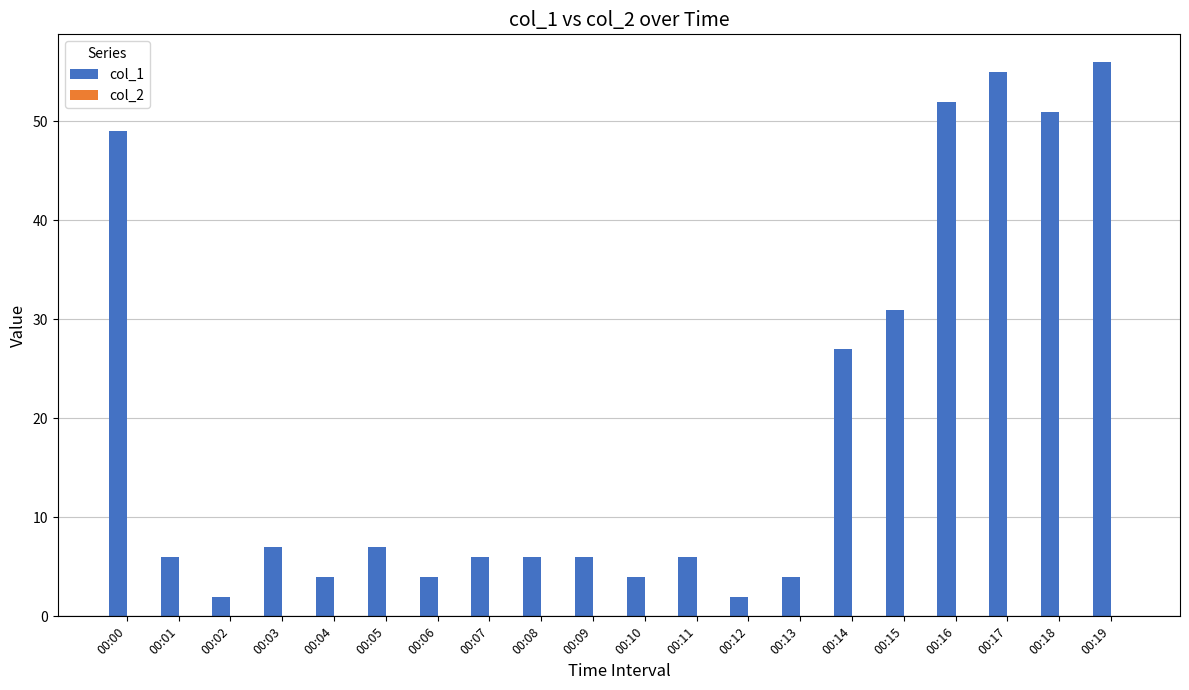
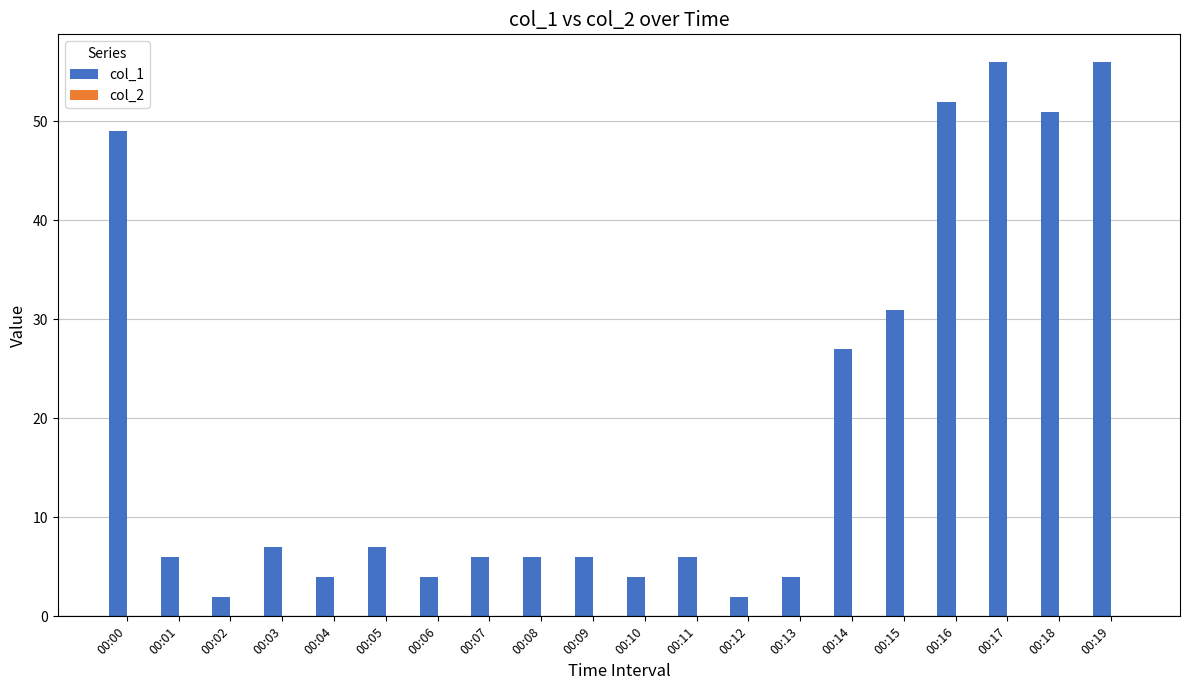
col_1, 00:17: 55 -> 56
